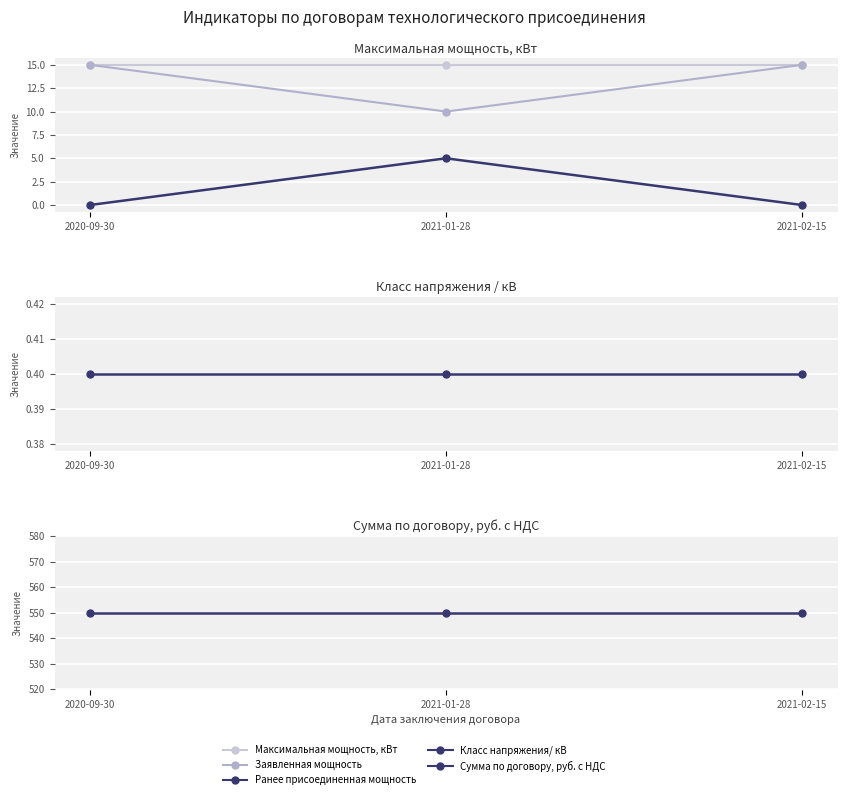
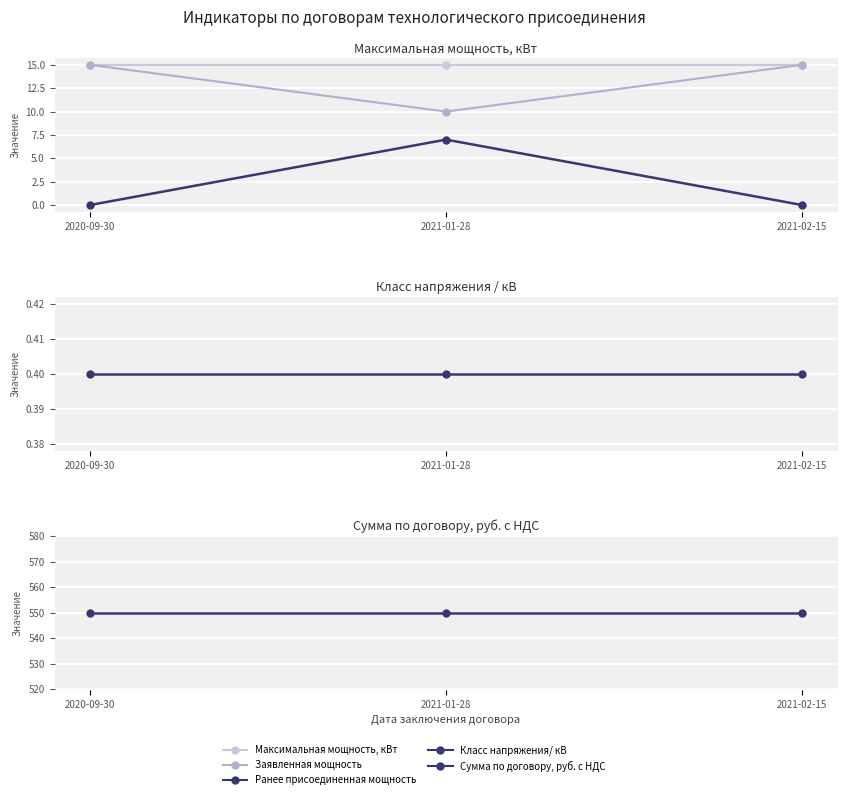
Максимальная мощность, кВт, Ранее присоединенная мощность, 2021-01-28: 5 -> 7
